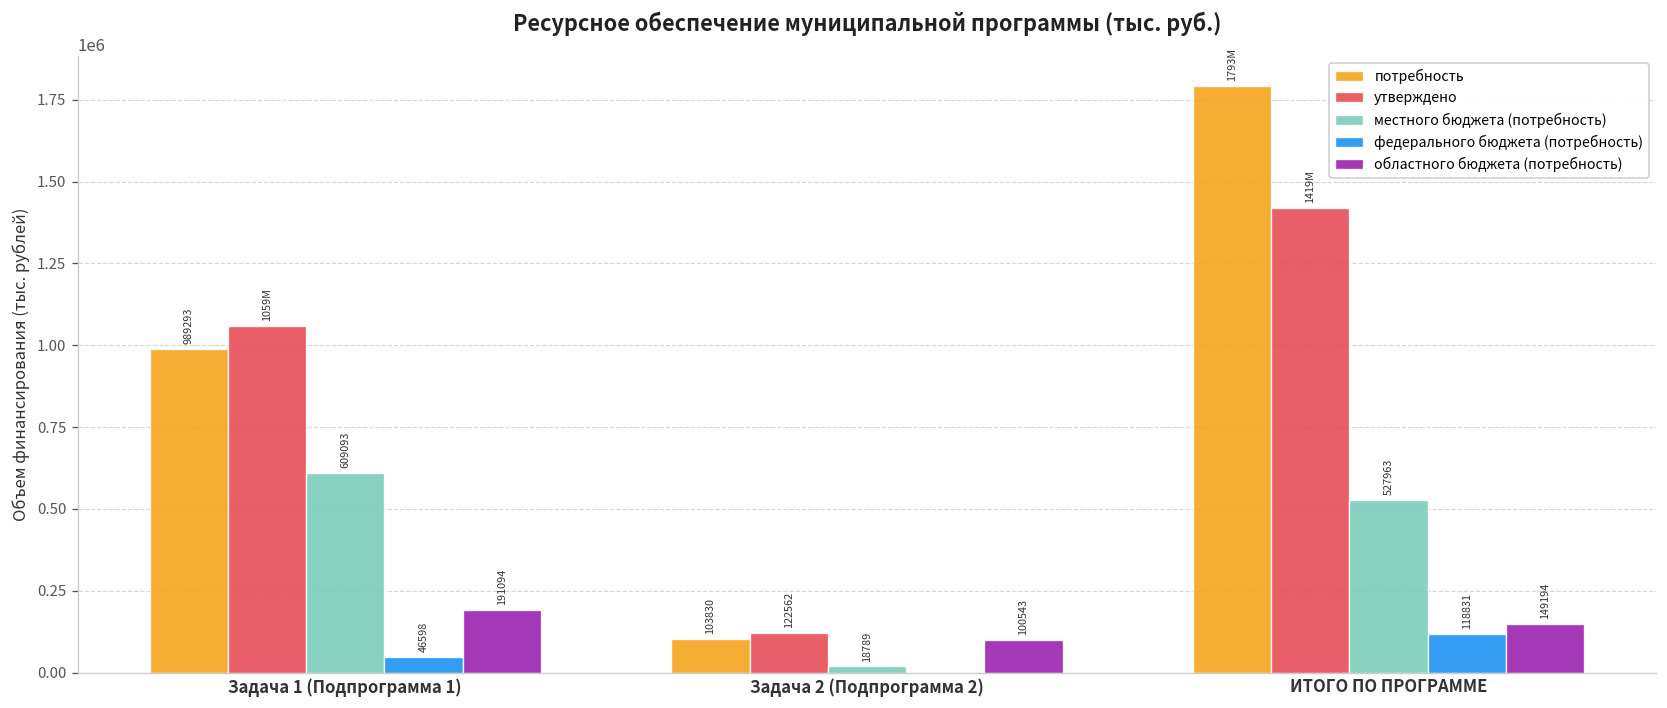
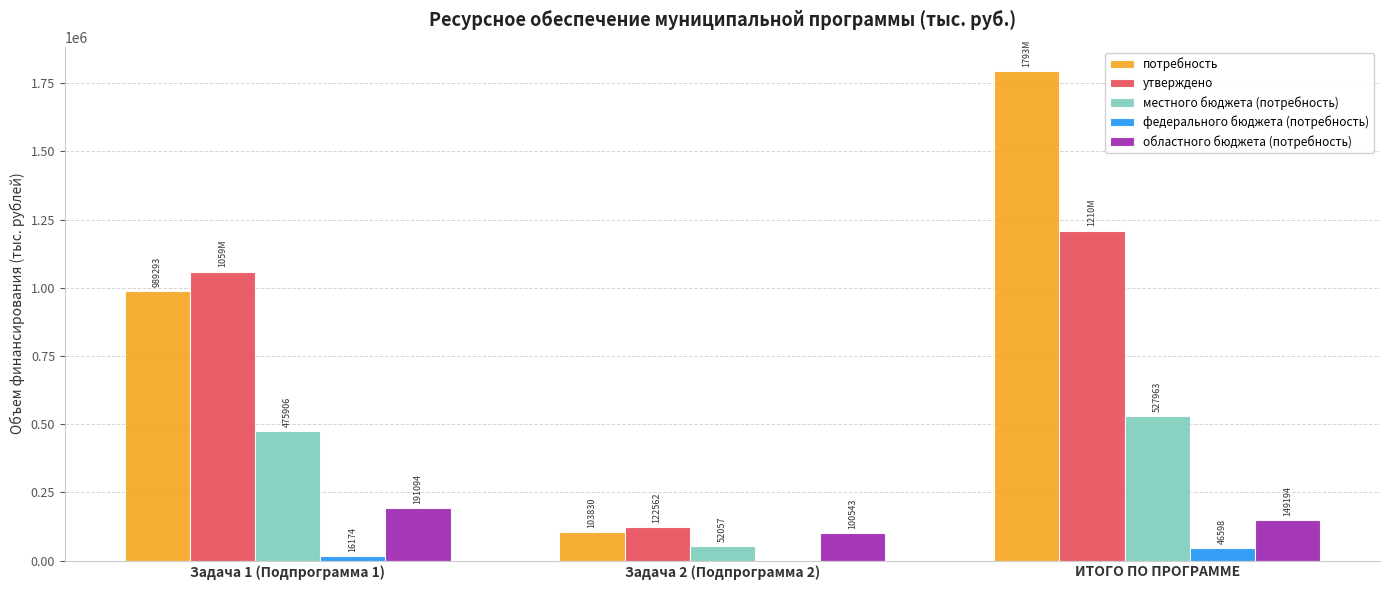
местного бюджета (потребность), Задача 1 (Подпрограмма 1): 609093 -> 475906
федерального бюджета (потребность), Задача 1 (Подпрограмма 1): 46598 -> 16174
местного бюджета (потребность), Задача 2 (Подпрограмма 2): 18789 -> 52057
утверждено, ИТОГО ПО ПРОГРАММЕ: 1419M -> 1210M
федерального бюджета (потребность), ИТОГО ПО ПРОГРАММЕ: 118831 -> 46598
